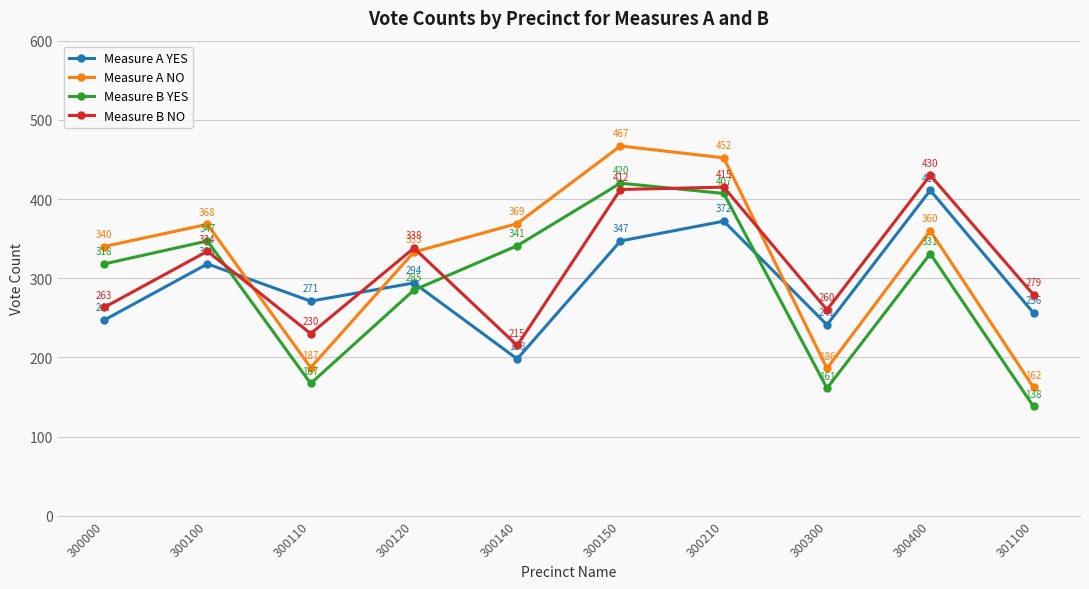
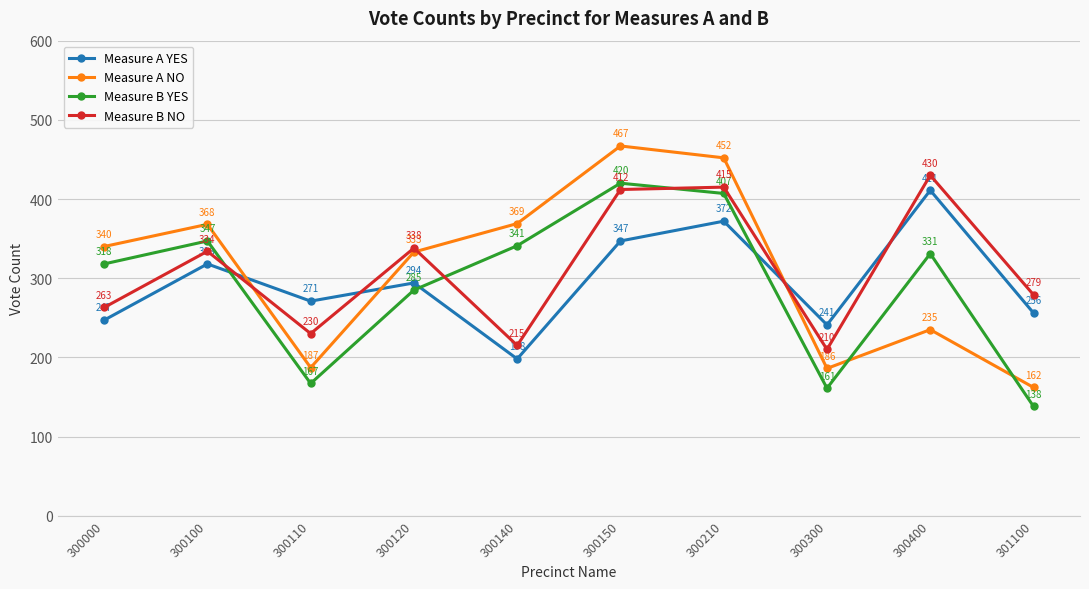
Measure B NO, 300300: 260 -> 210
Measure A NO, 300400: 360 -> 235
